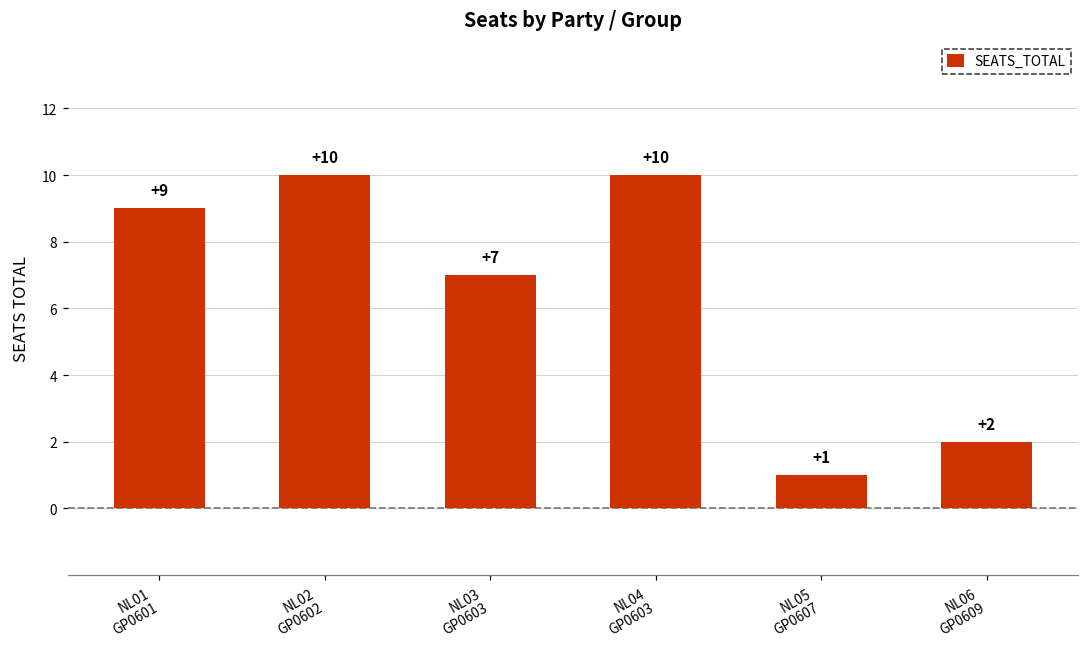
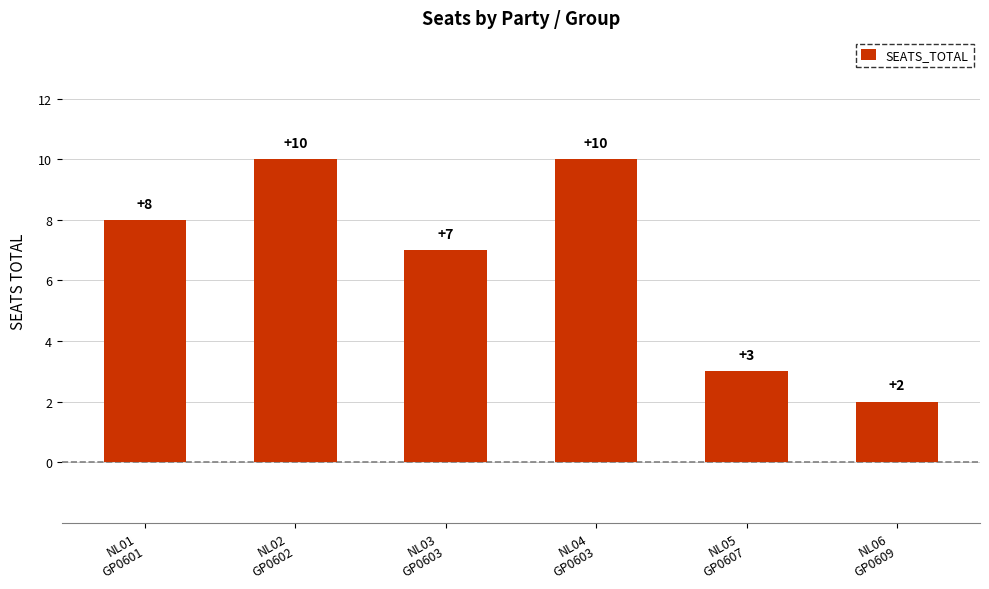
NL01 GP0601: +9 -> +8
NL05 GP0607: +1 -> +3
